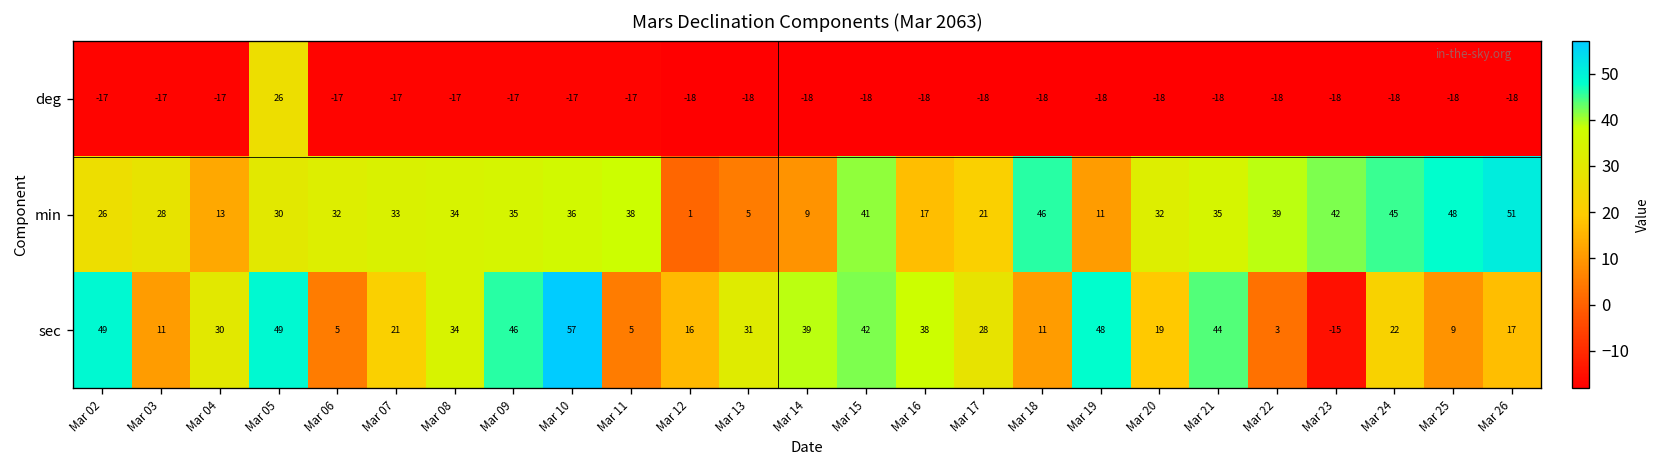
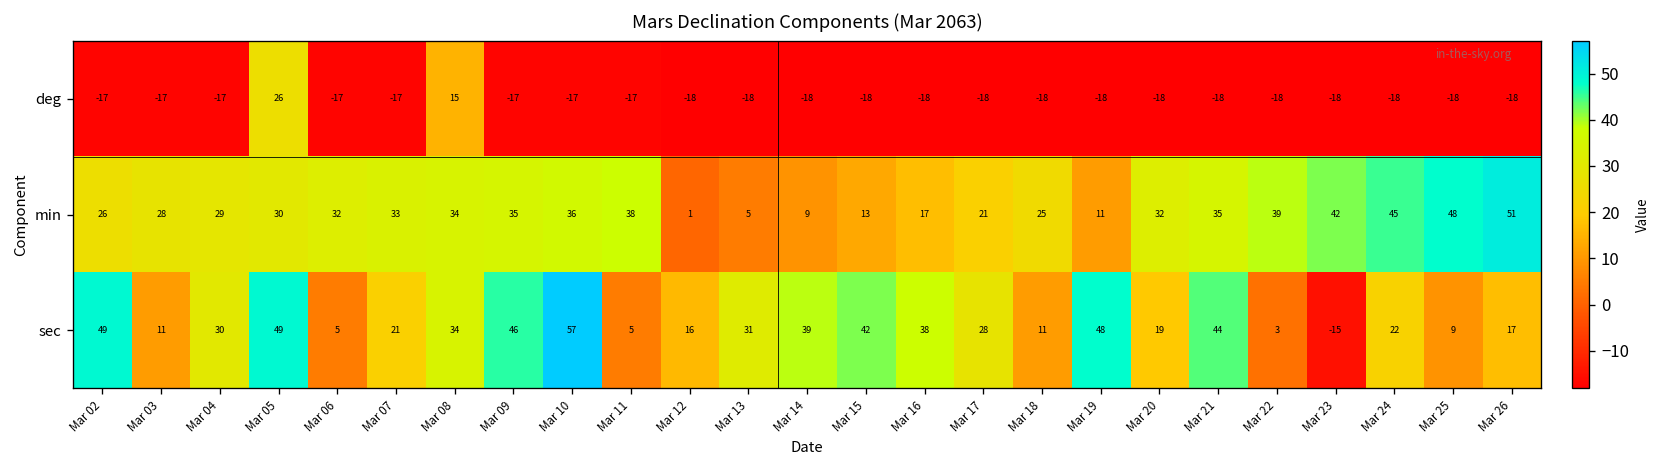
deg, Mar 08: -17 -> 15
min, Mar 04: 13 -> 29
min, Mar 15: 41 -> 13
min, Mar 18: 46 -> 25
